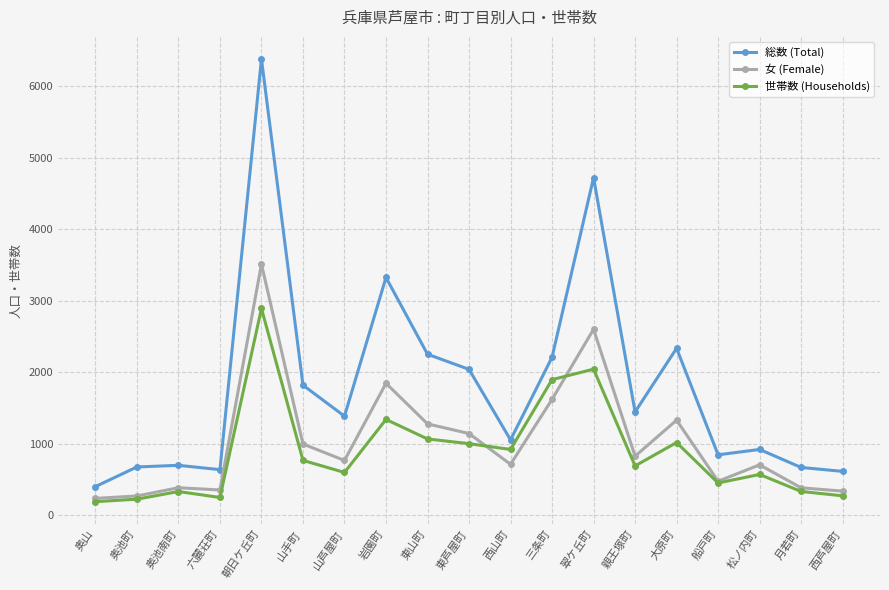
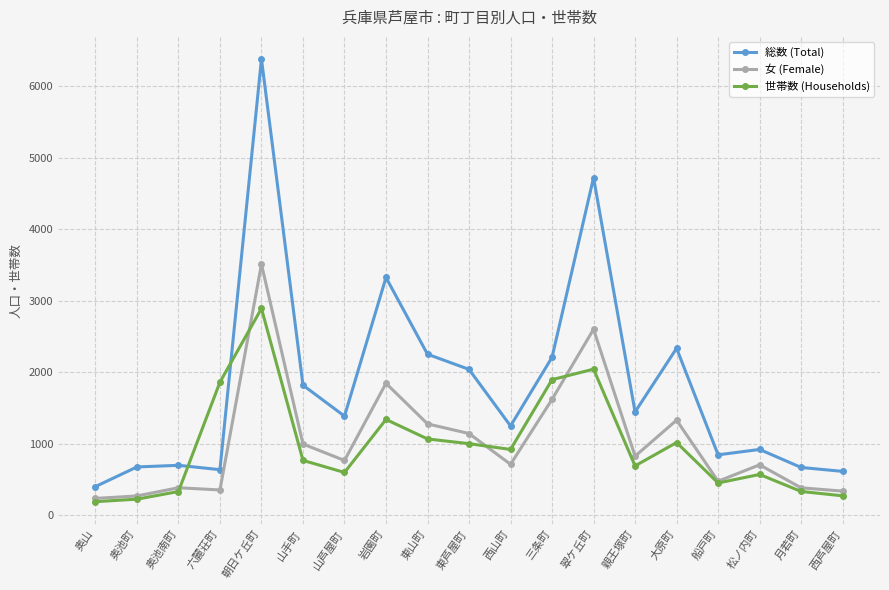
世帯数 (Households), 六麓荘町: 200 -> 1900
総数 (Total), 西山町: 1100 -> 1200
